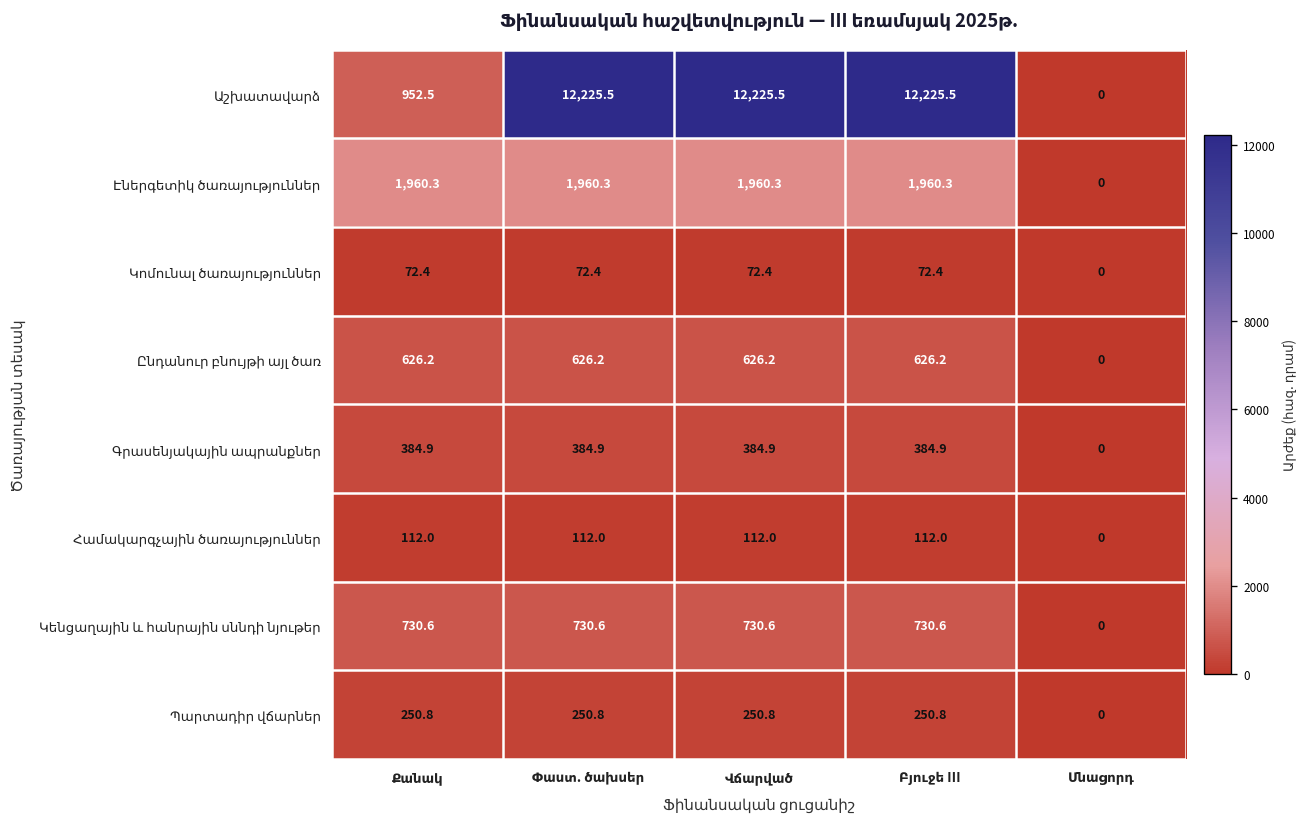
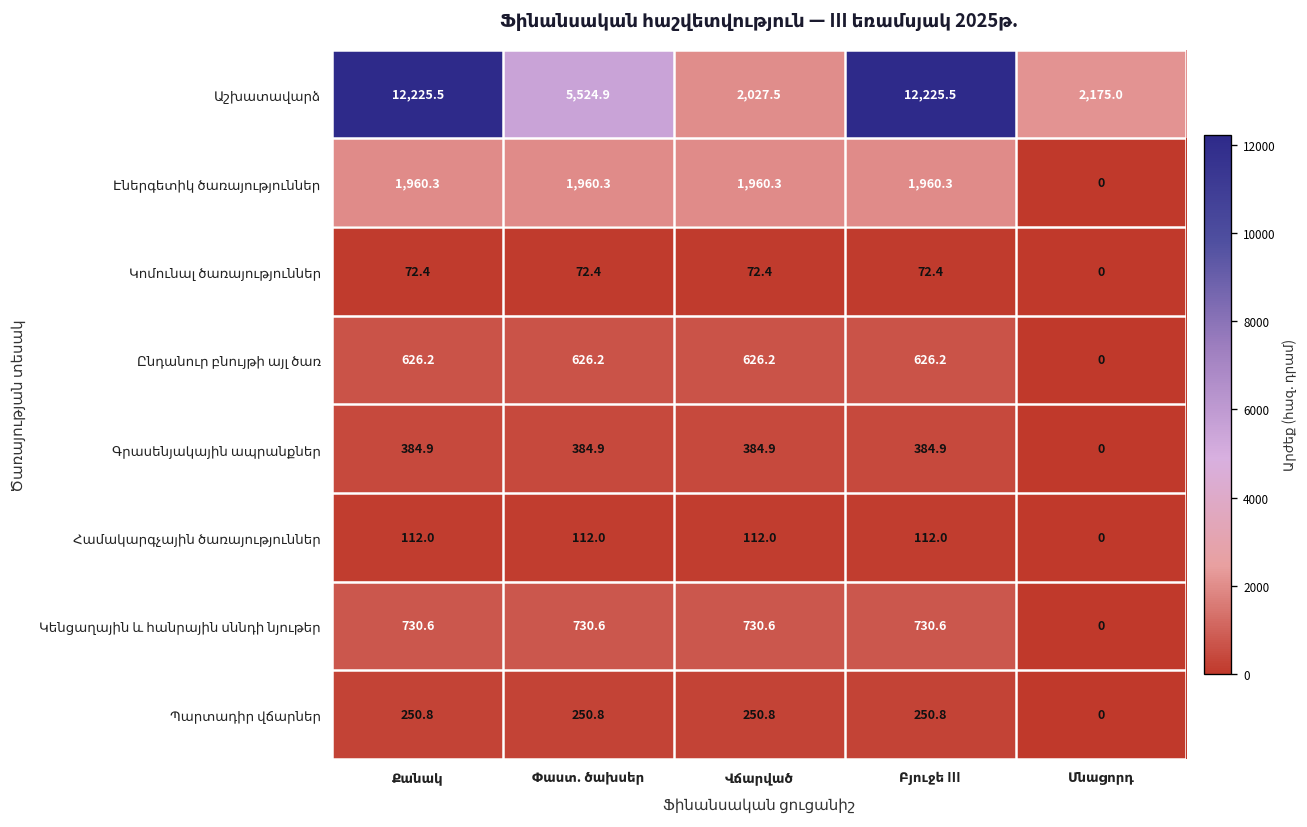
Աշխատավարձ, Քանակ: 952.5 -> 12,225.5
Աշխատավարձ, Փաստ. ծախսեր: 12,225.5 -> 5,524.9
Աշխատավարձ, Վճարված: 12,225.5 -> 2,027.5
Աշխատավարձ, Մնացորդ: 0 -> 2,175.0
